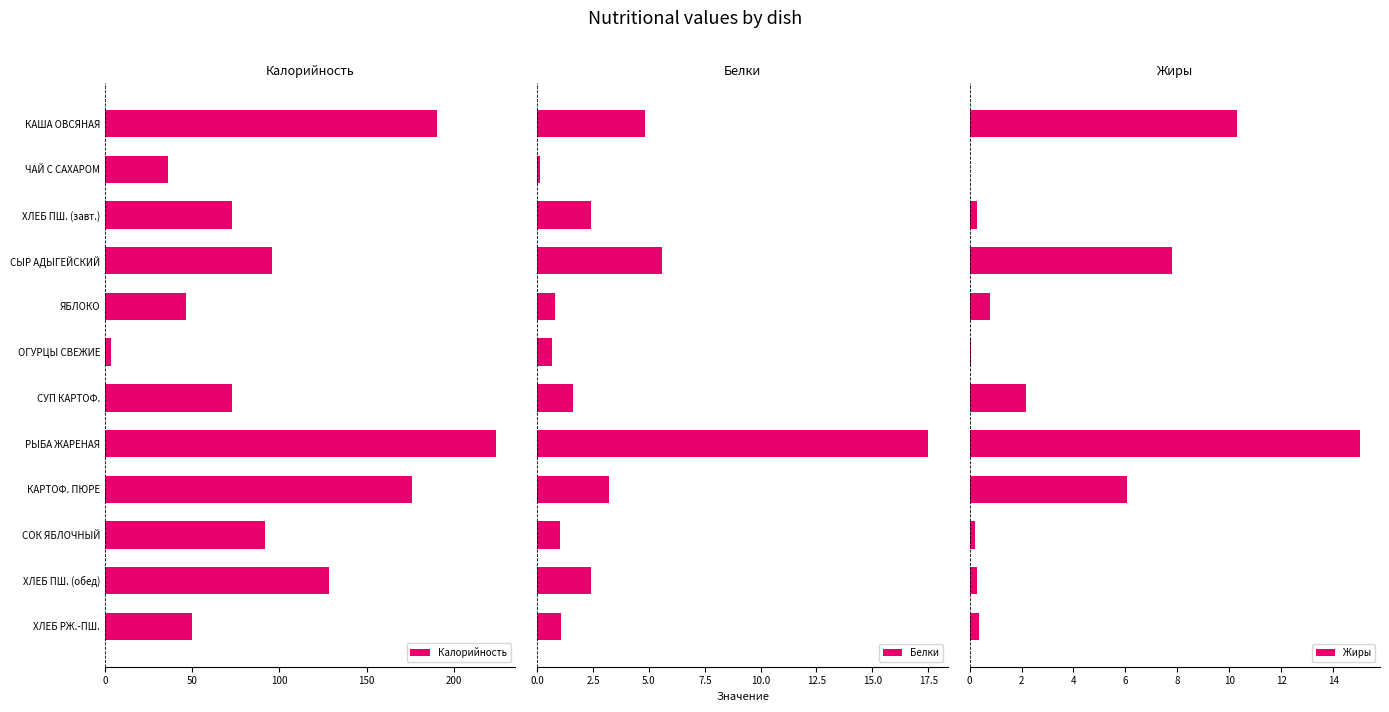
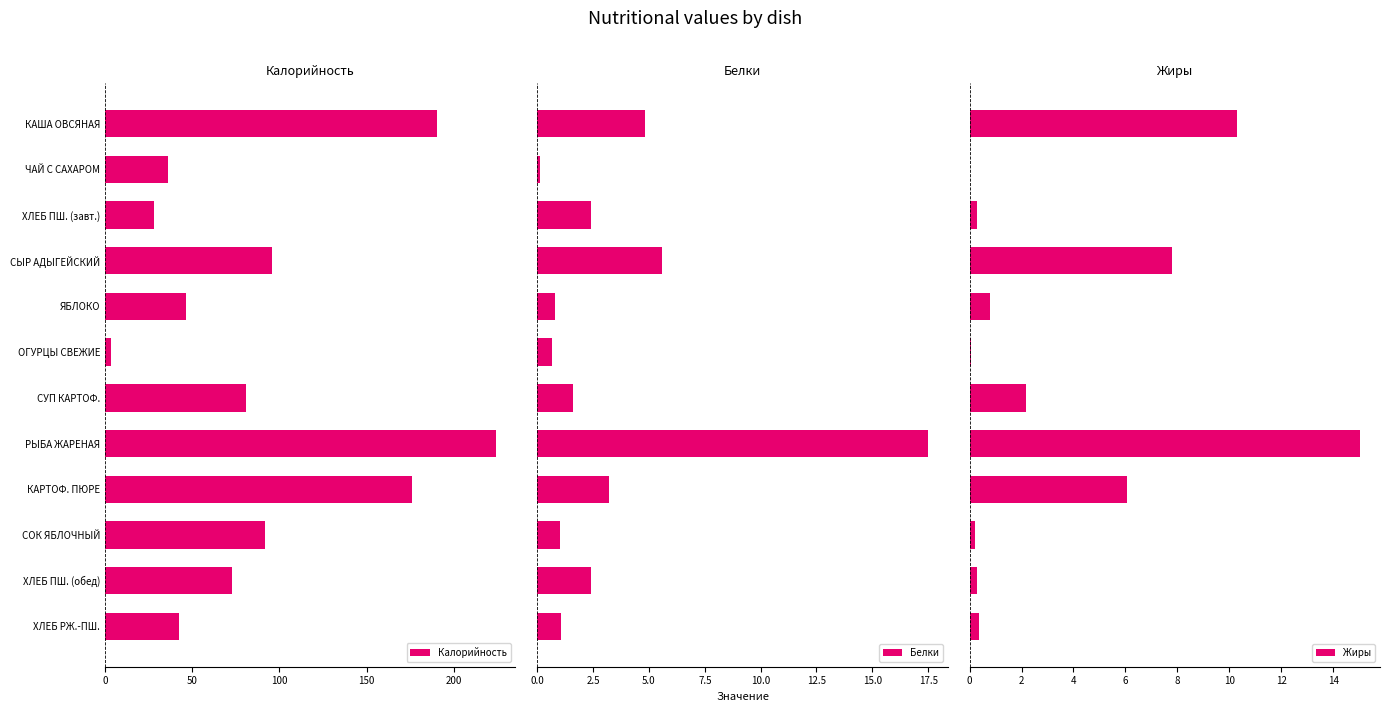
Калорийность, ХЛЕБ ПШ. (завт.): 73 -> 28
Калорийность, СУП КАРТОФ.: 73 -> 81
Калорийность, ХЛЕБ ПШ. (обед): 129 -> 73
Калорийность, ХЛЕБ РЖ.-ПШ.: 50 -> 43
